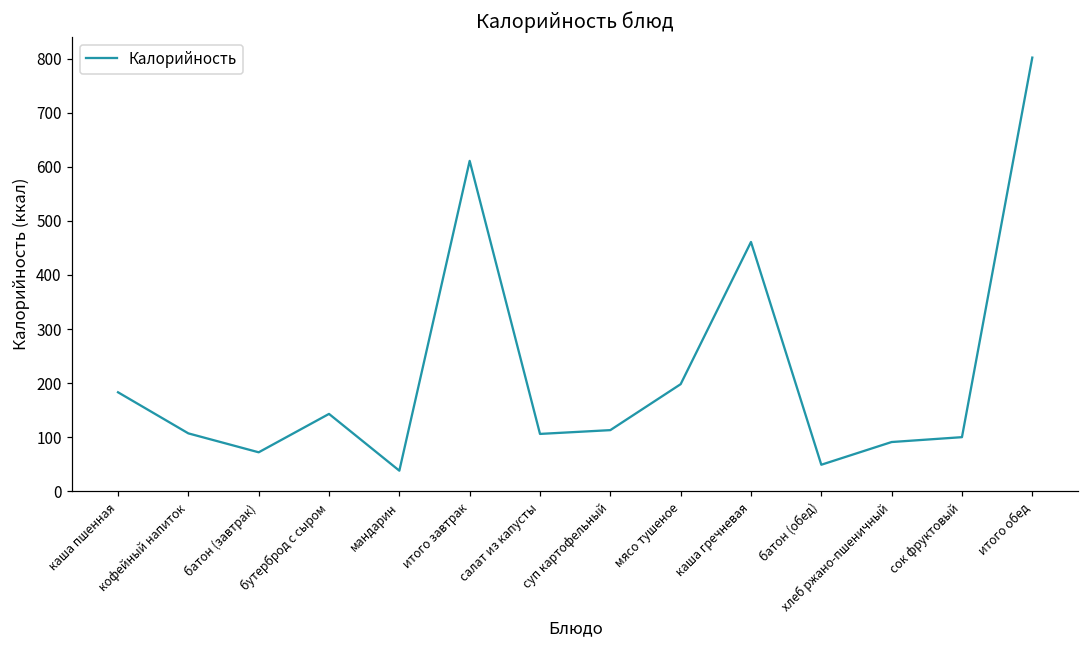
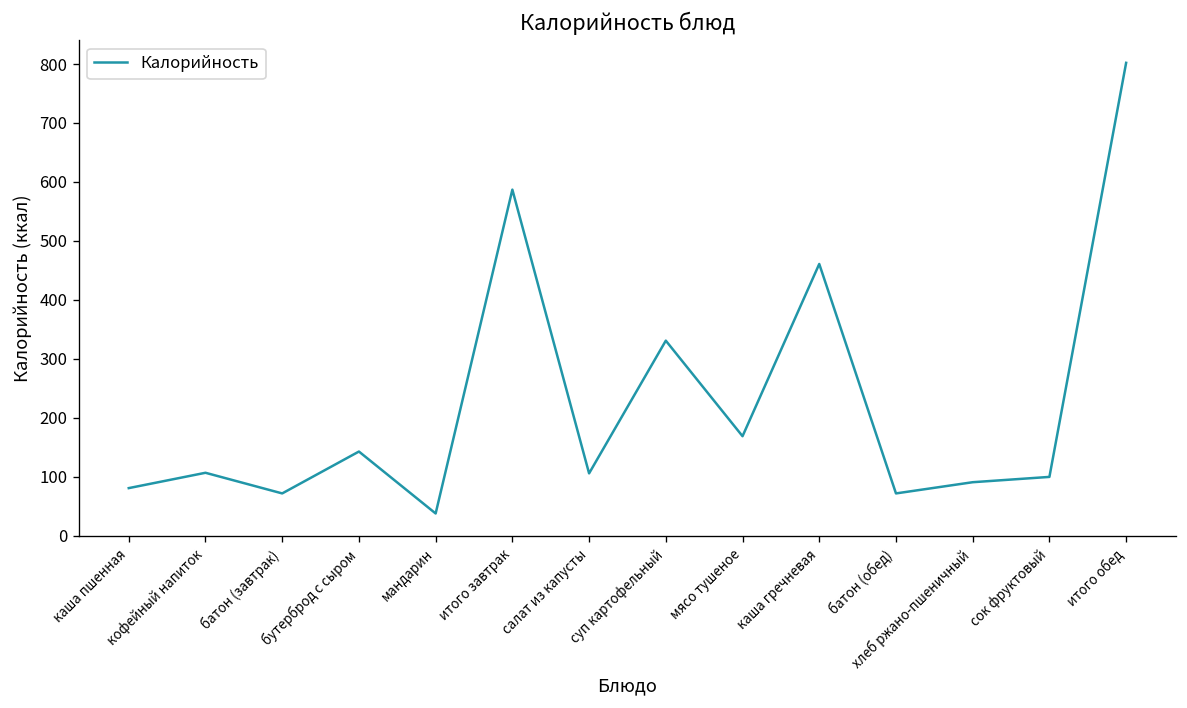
каша пшенная: 180 -> 80
итого завтрак: 610 -> 590
суп картофельный: 110 -> 330
мясо тушеное: 200 -> 170
батон (обед): 50 -> 70
